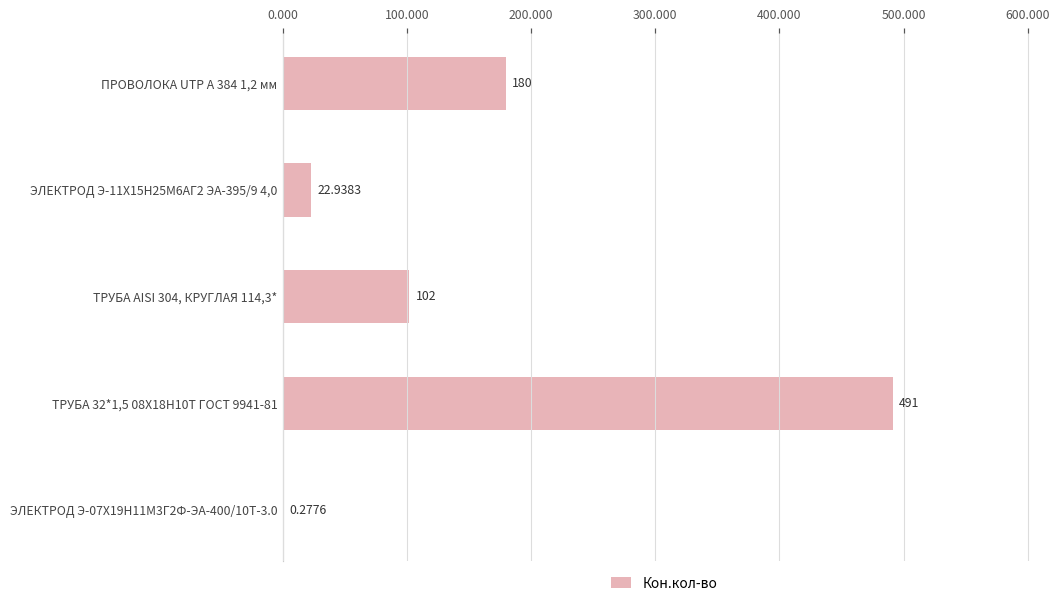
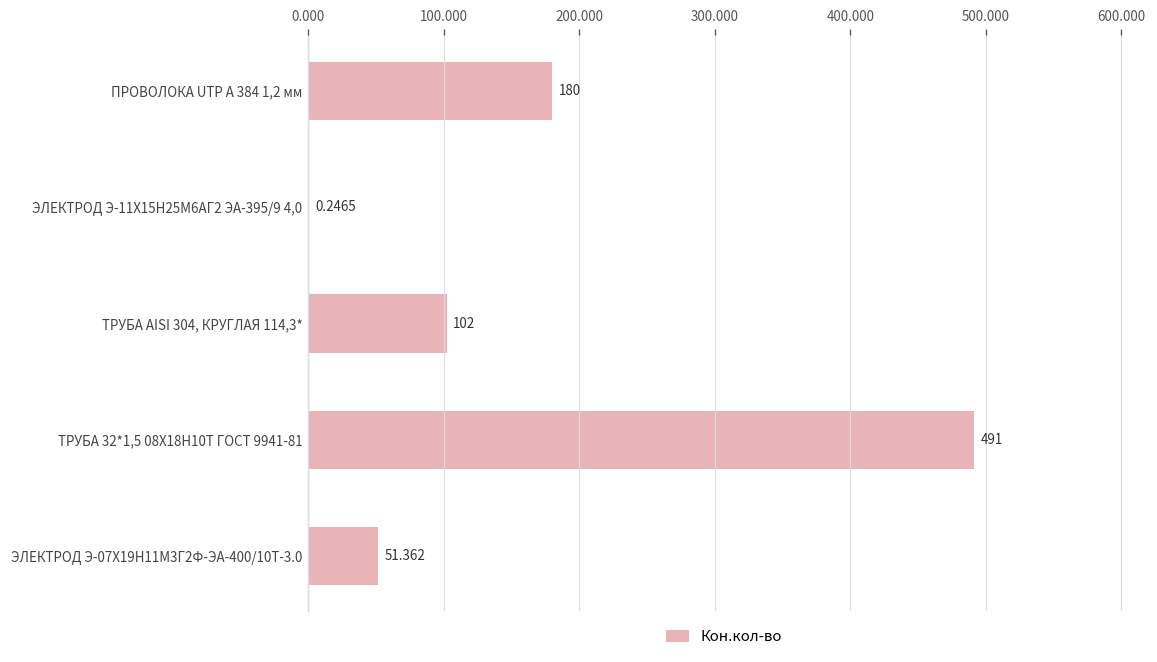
ЭЛЕКТРОД Э-11Х15Н25М6АГ2 ЭА-395/9 4,0: 22.9383 -> 0.2465
ЭЛЕКТРОД Э-07Х19Н11М3Г2Ф-ЭА-400/10Т-3.0: 0.2776 -> 51.362
